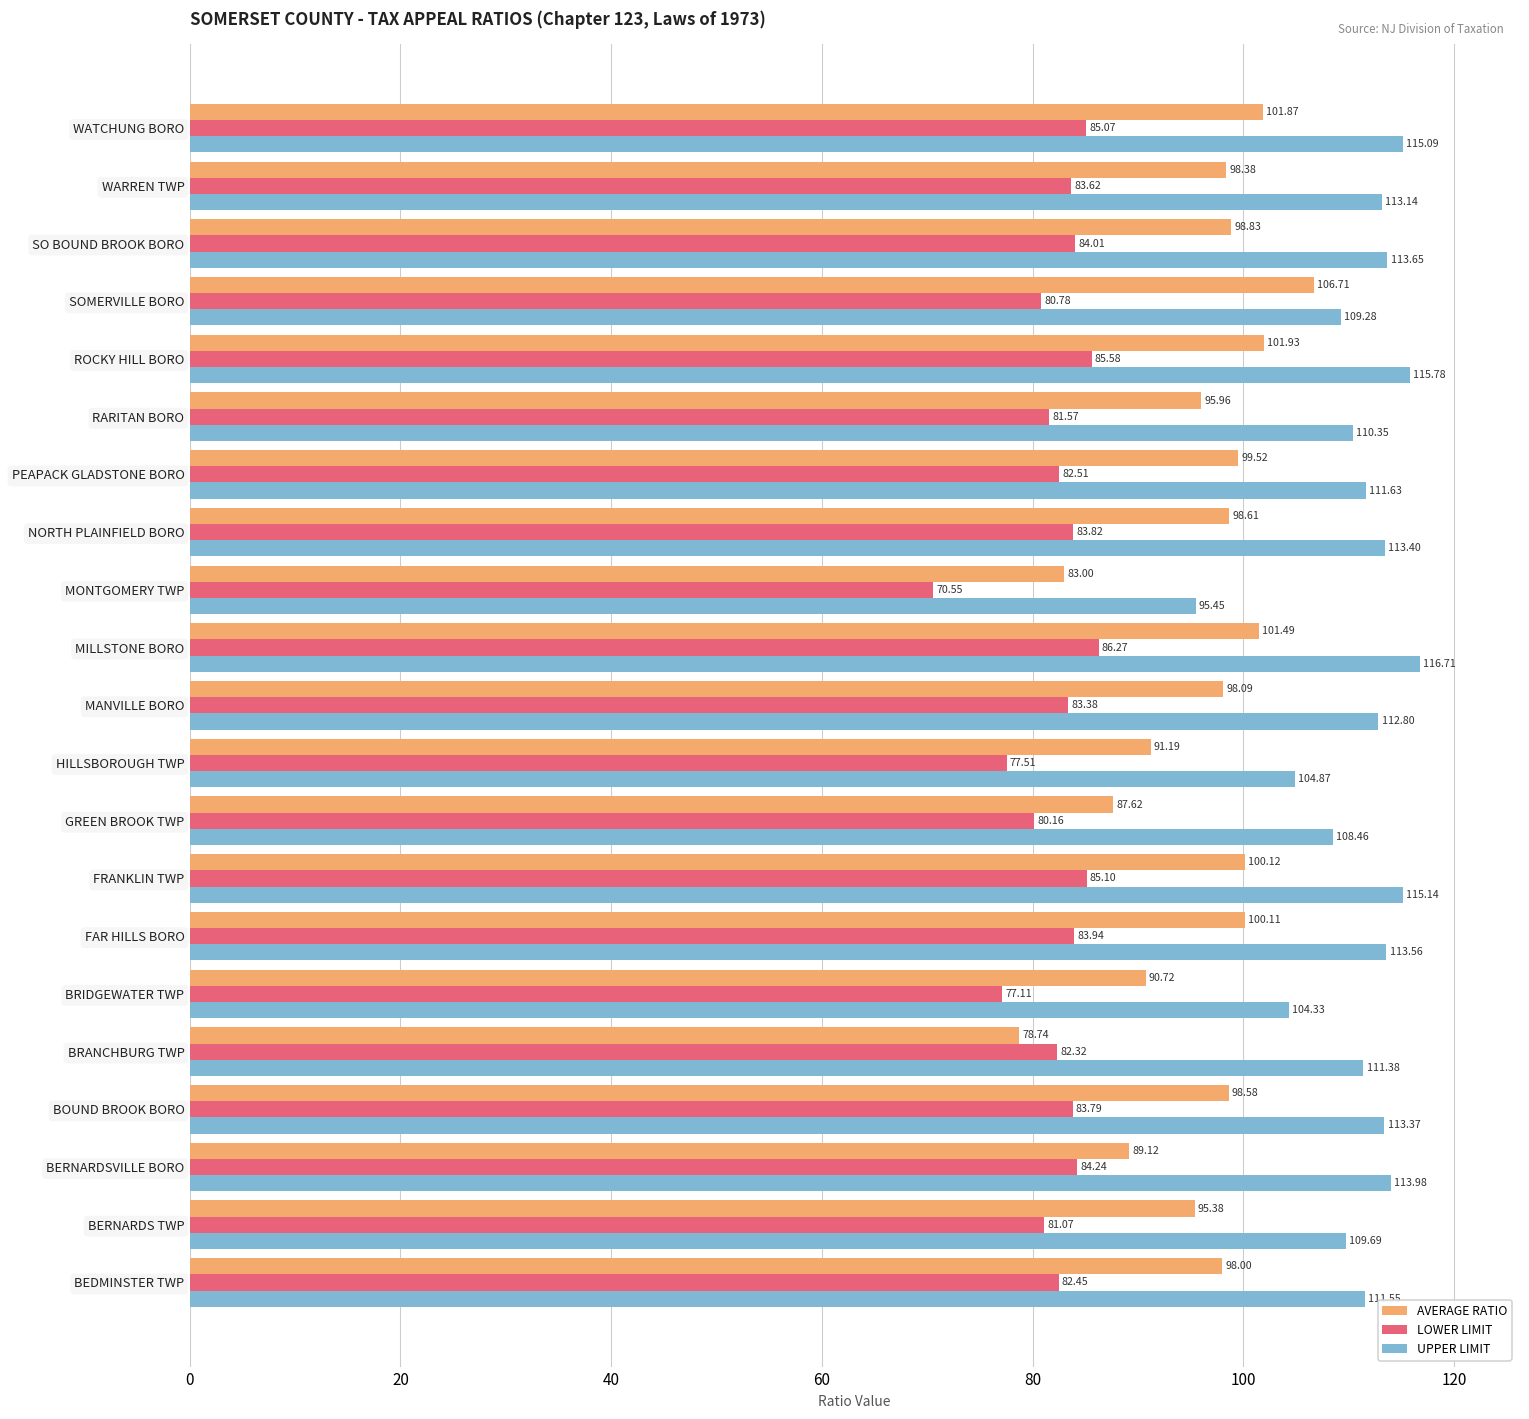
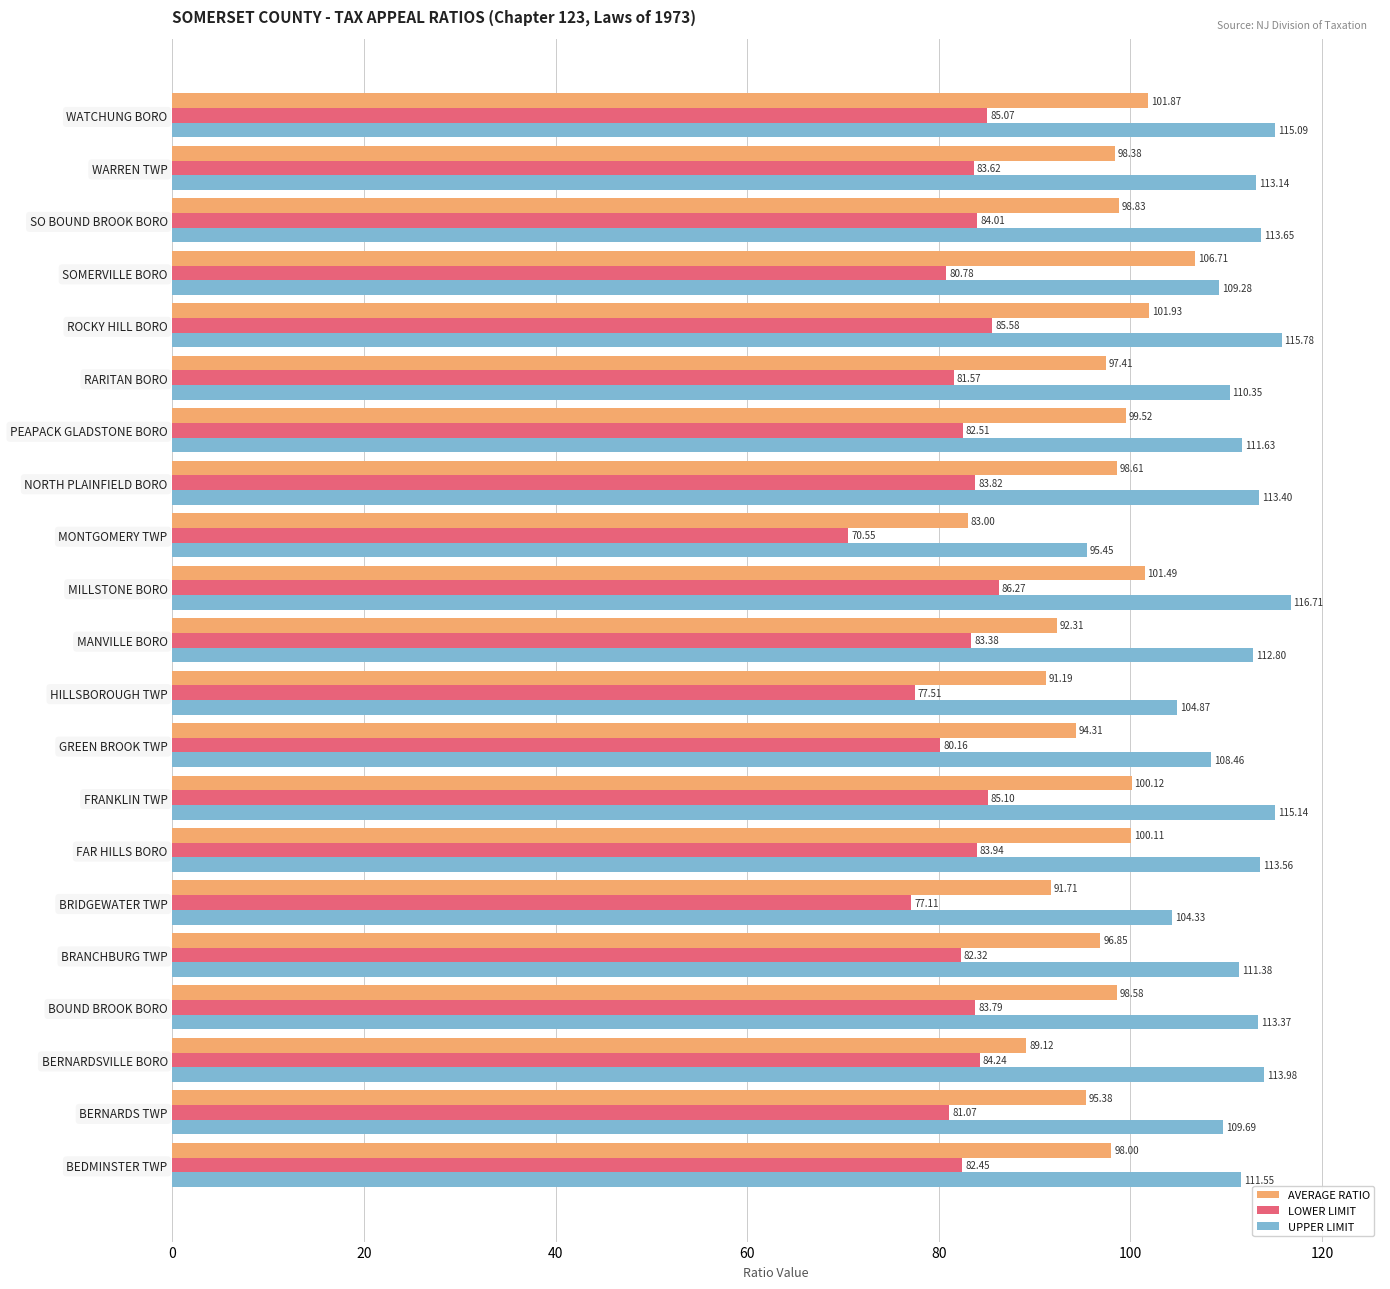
AVERAGE RATIO, RARITAN BORO: 95.96 -> 97.41
AVERAGE RATIO, MANVILLE BORO: 98.09 -> 92.31
AVERAGE RATIO, GREEN BROOK TWP: 87.62 -> 94.31
AVERAGE RATIO, BRIDGEWATER TWP: 90.72 -> 91.71
AVERAGE RATIO, BRANCHBURG TWP: 78.74 -> 96.85
